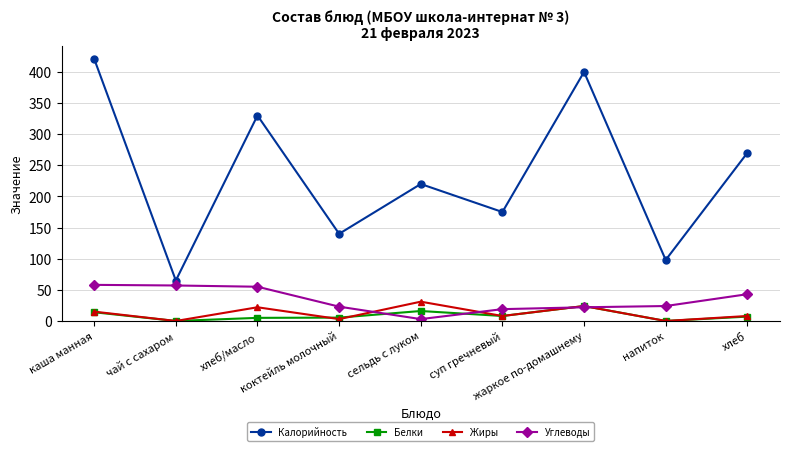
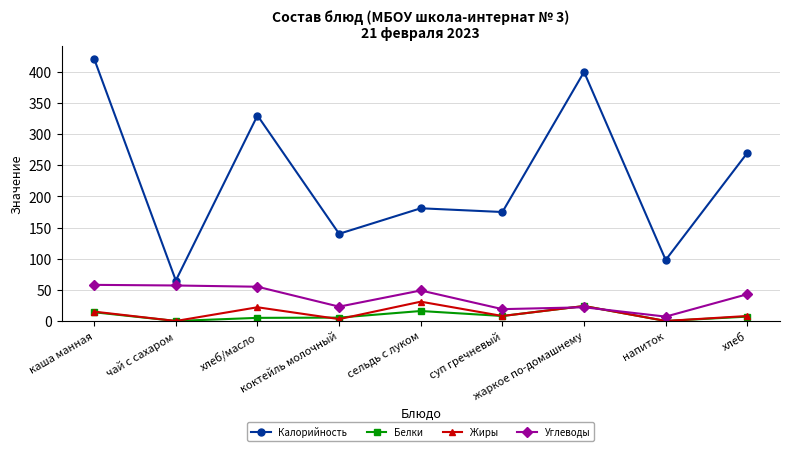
Калорийность, сельдь с луком: 220 -> 180
Углеводы, сельдь с луком: 0 -> 50
Углеводы, напиток: 20 -> 10
